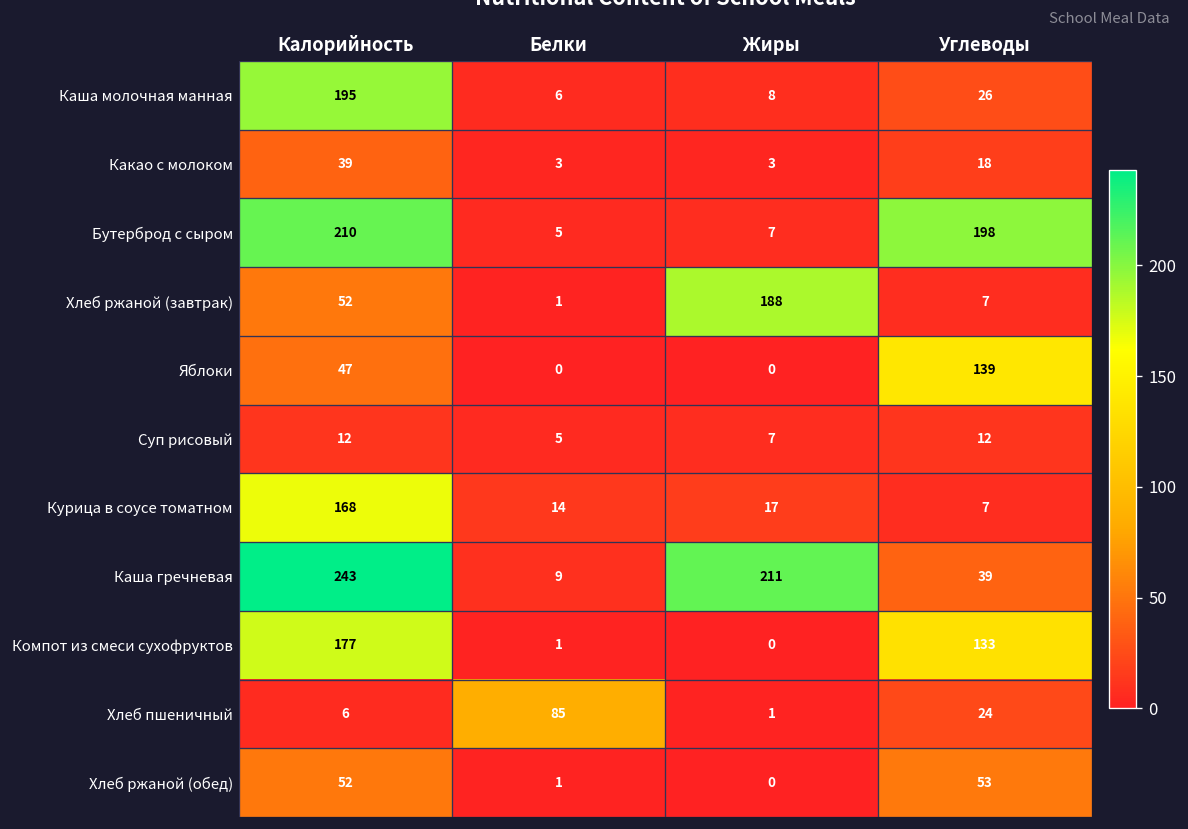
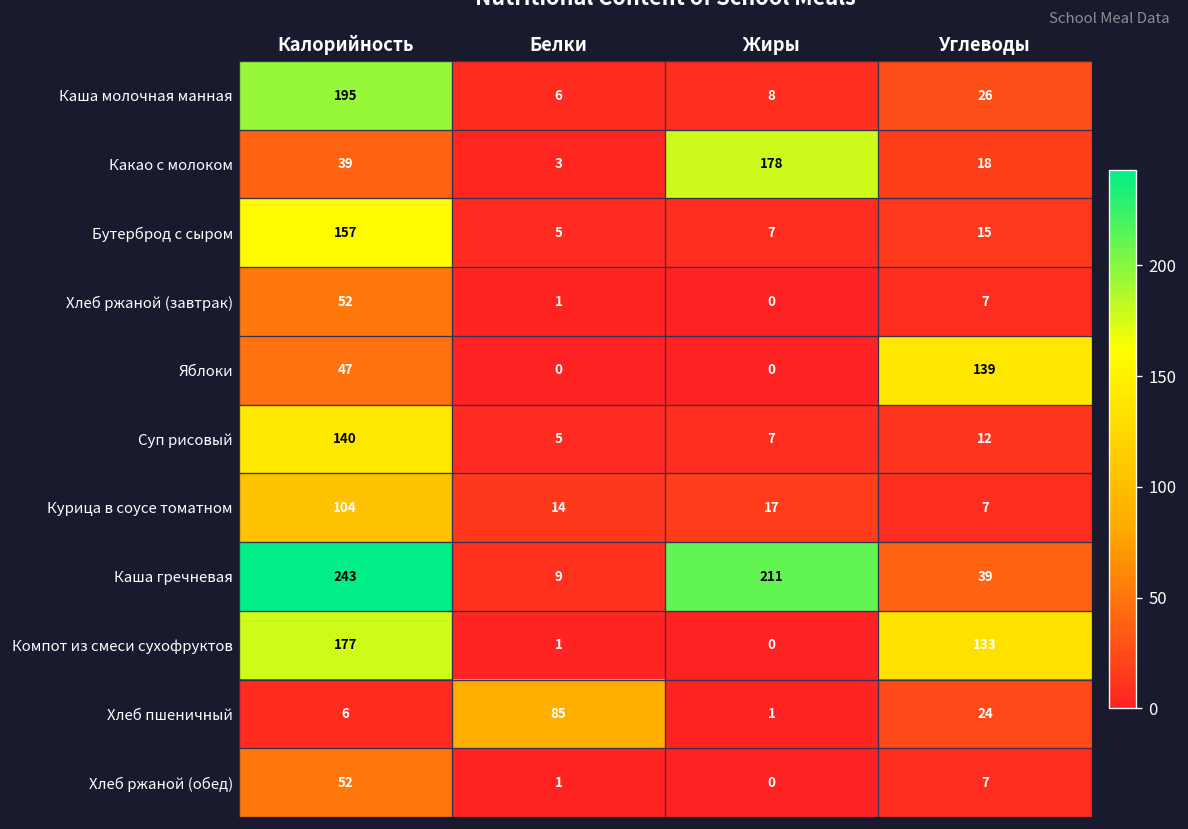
Какао с молоком, Жиры: 3 -> 178
Бутерброд с сыром, Калорийность: 210 -> 157
Бутерброд с сыром, Углеводы: 198 -> 15
Хлеб ржаной (завтрак), Жиры: 188 -> 0
Суп рисовый, Калорийность: 12 -> 140
Курица в соусе томатном, Калорийность: 168 -> 104
Хлеб ржаной (обед), Углеводы: 53 -> 7
